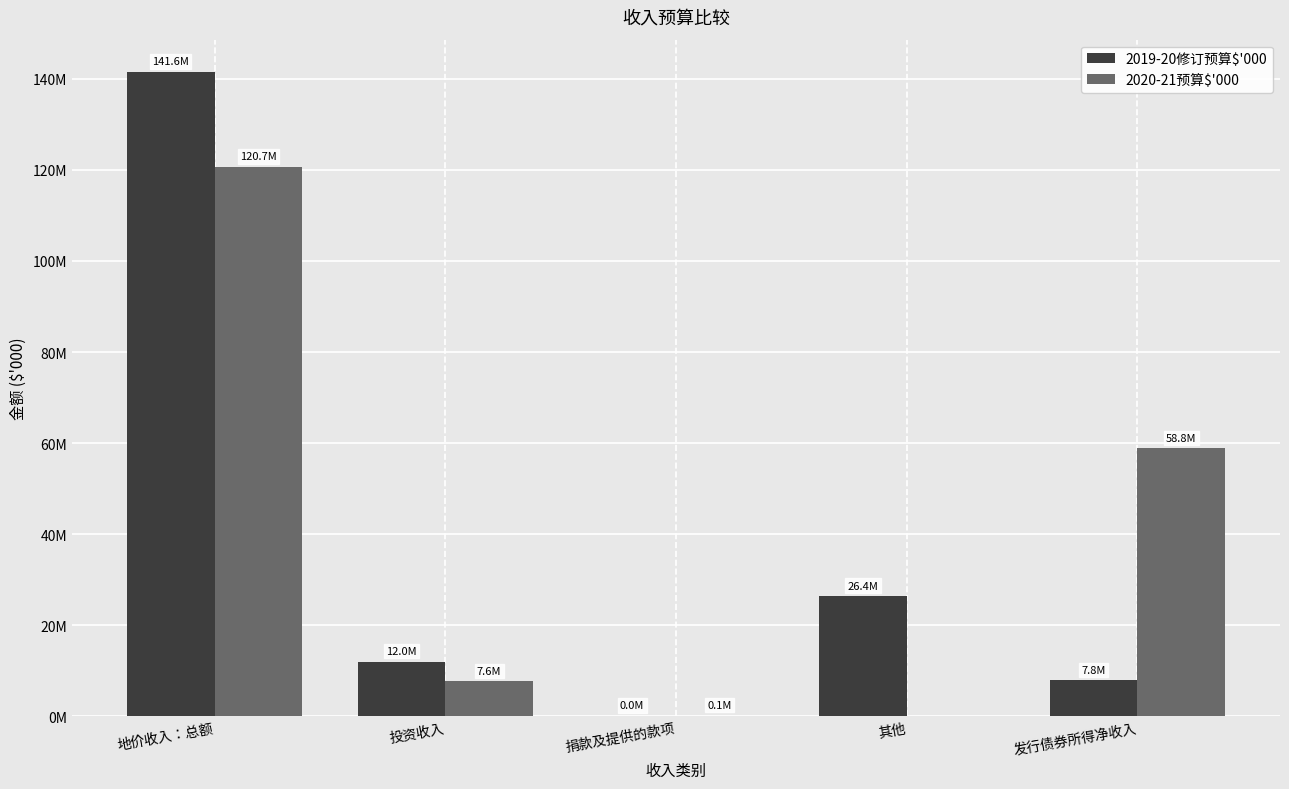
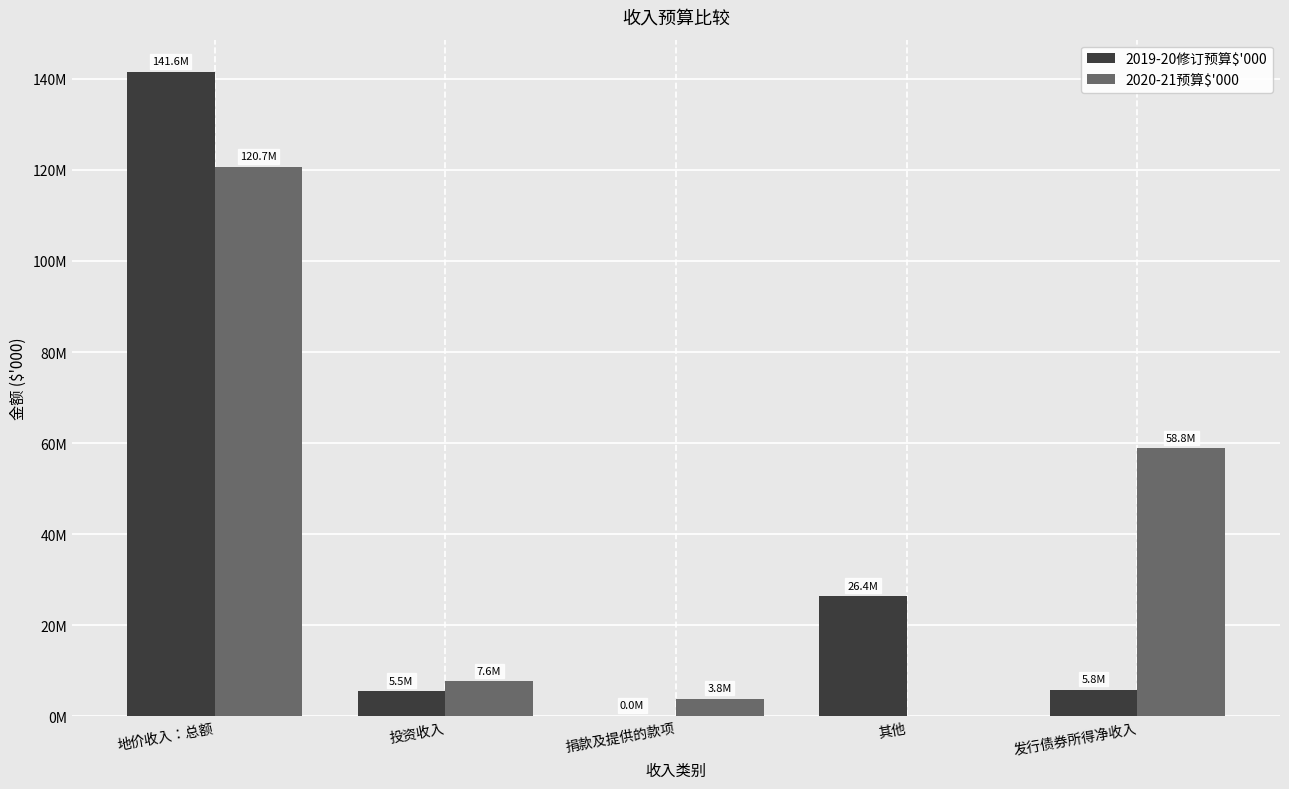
2019-20修订预算$'000, 投资收入: 12.0M -> 5.5M
2020-21预算$'000, 捐款及提供的款项: 0.1M -> 3.8M
2019-20修订预算$'000, 发行债券所得净收入: 7.8M -> 5.8M
